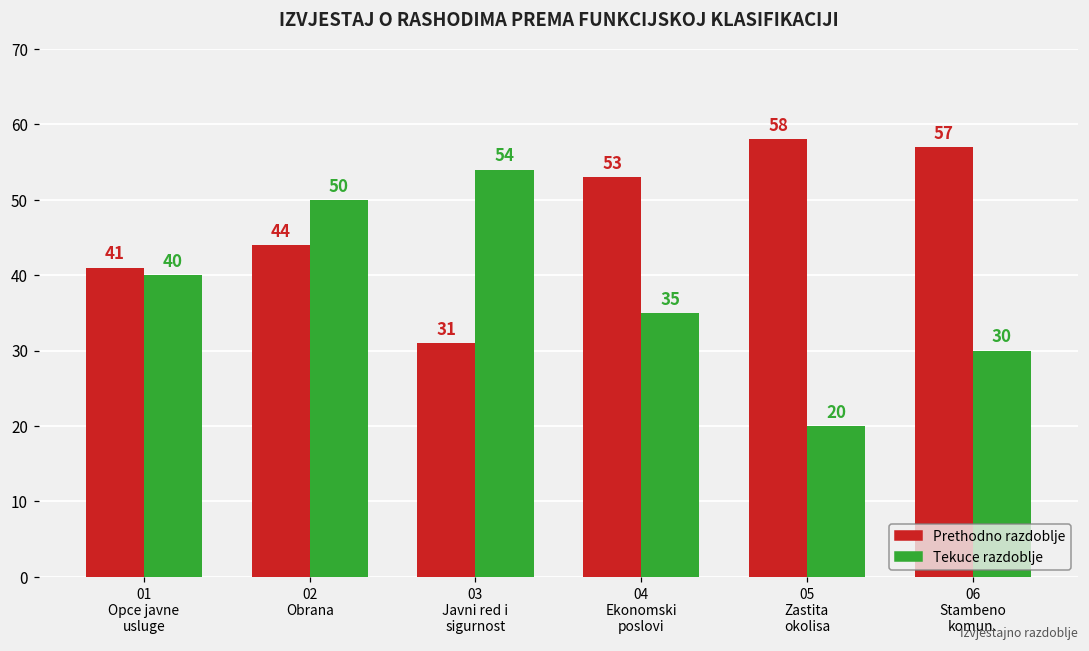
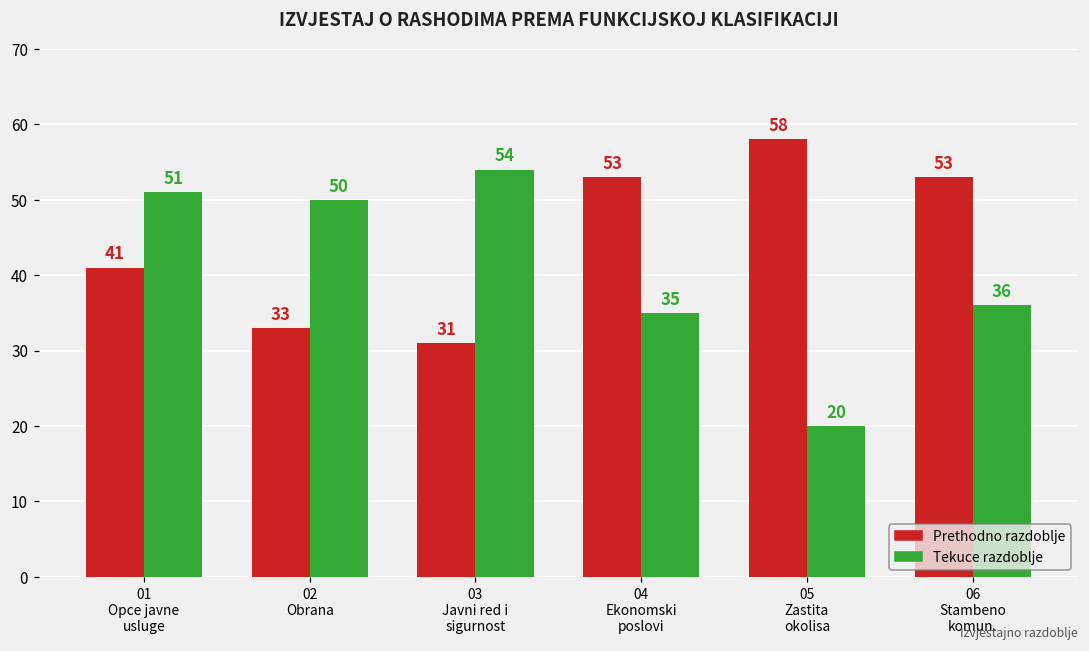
Tekuce razdoblje, 01 Opce javne usluge: 40 -> 51
Prethodno razdoblje, 02 Obrana: 44 -> 33
Prethodno razdoblje, 06 Stambeno komun.: 57 -> 53
Tekuce razdoblje, 06 Stambeno komun.: 30 -> 36
